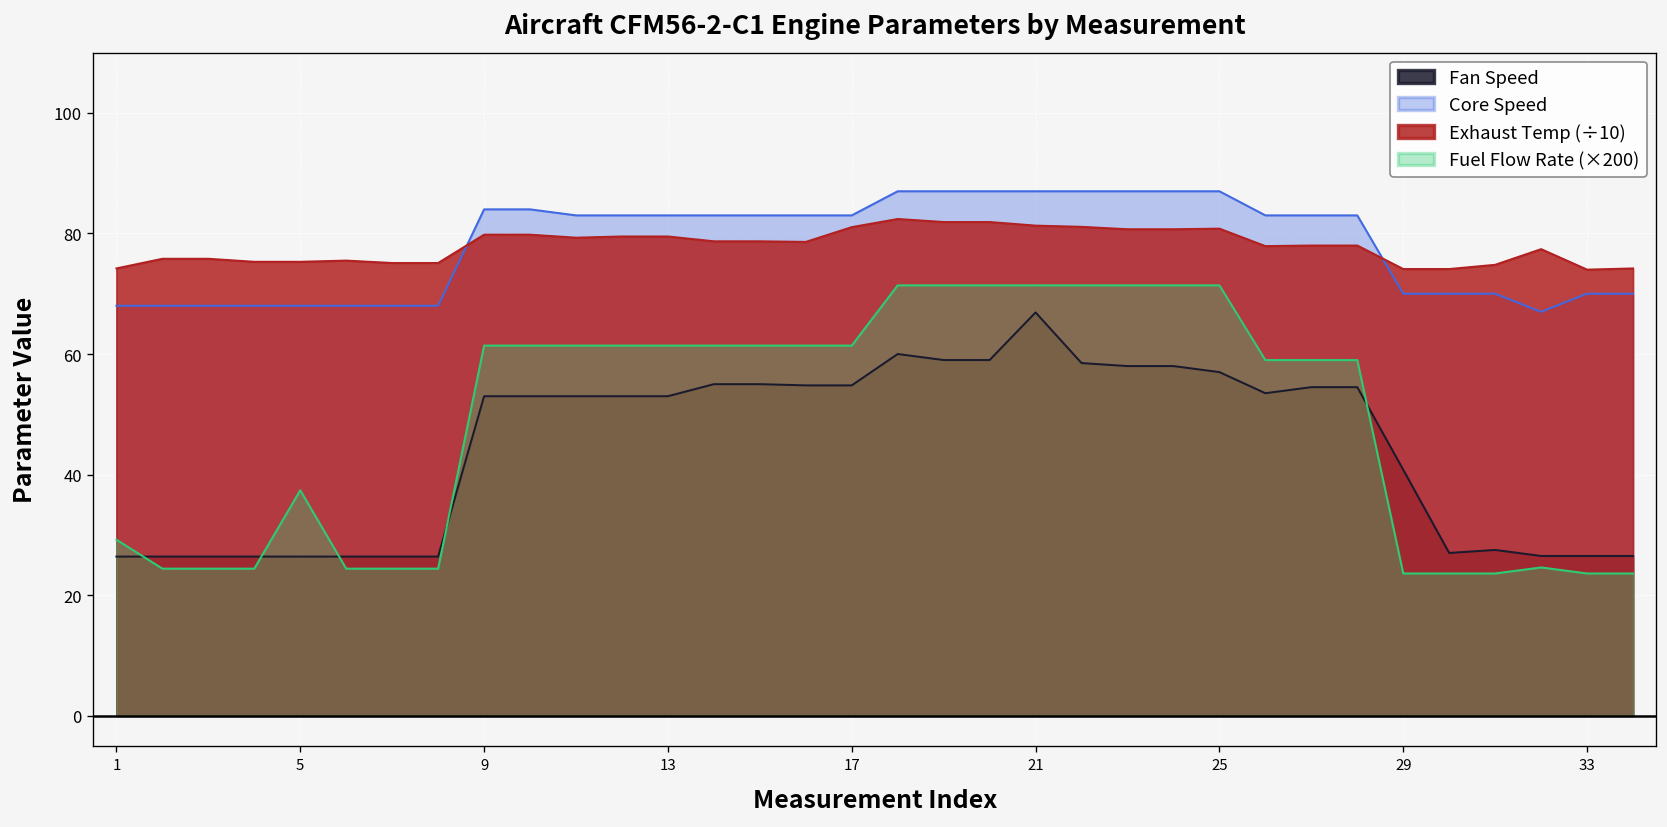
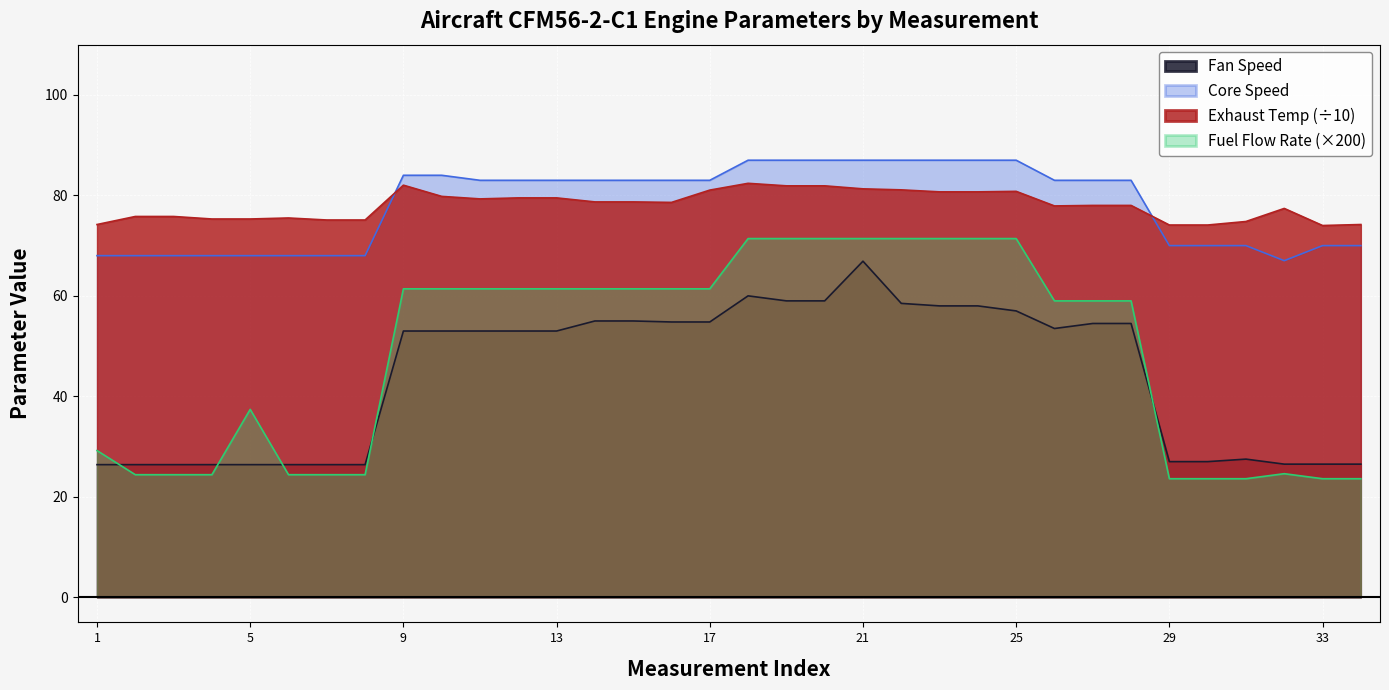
Exhaust Temp (÷10), 9: 80 -> 82
Fan Speed, 29: 41 -> 27
